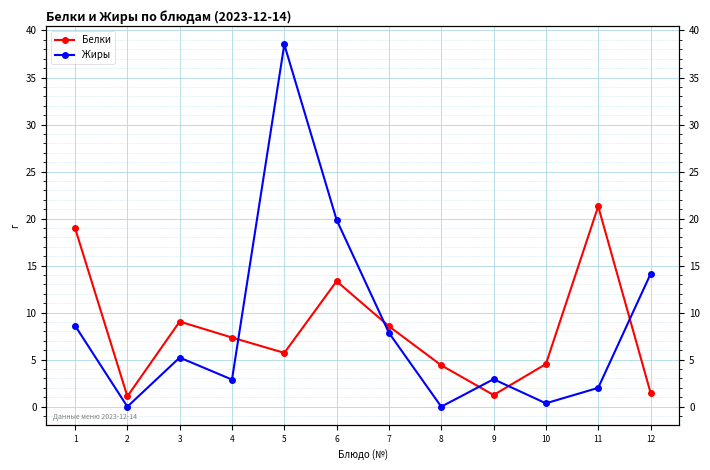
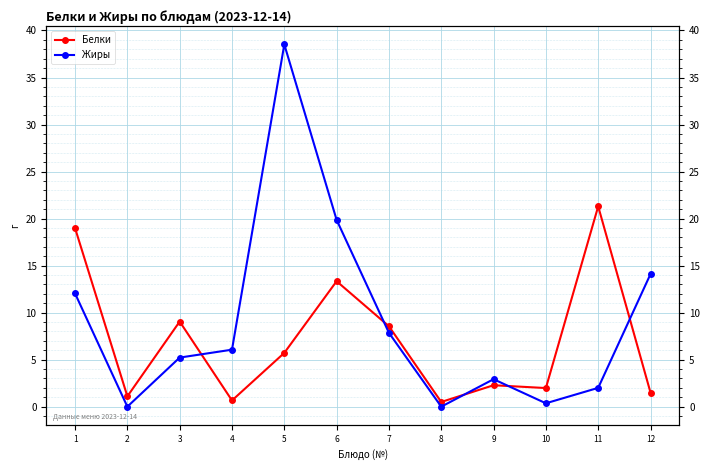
Жиры, 1: 9 -> 12
Белки, 4: 7 -> 1
Жиры, 4: 3 -> 6
Белки, 8: 4 -> 1
Белки, 9: 1 -> 2
Белки, 10: 5 -> 2
